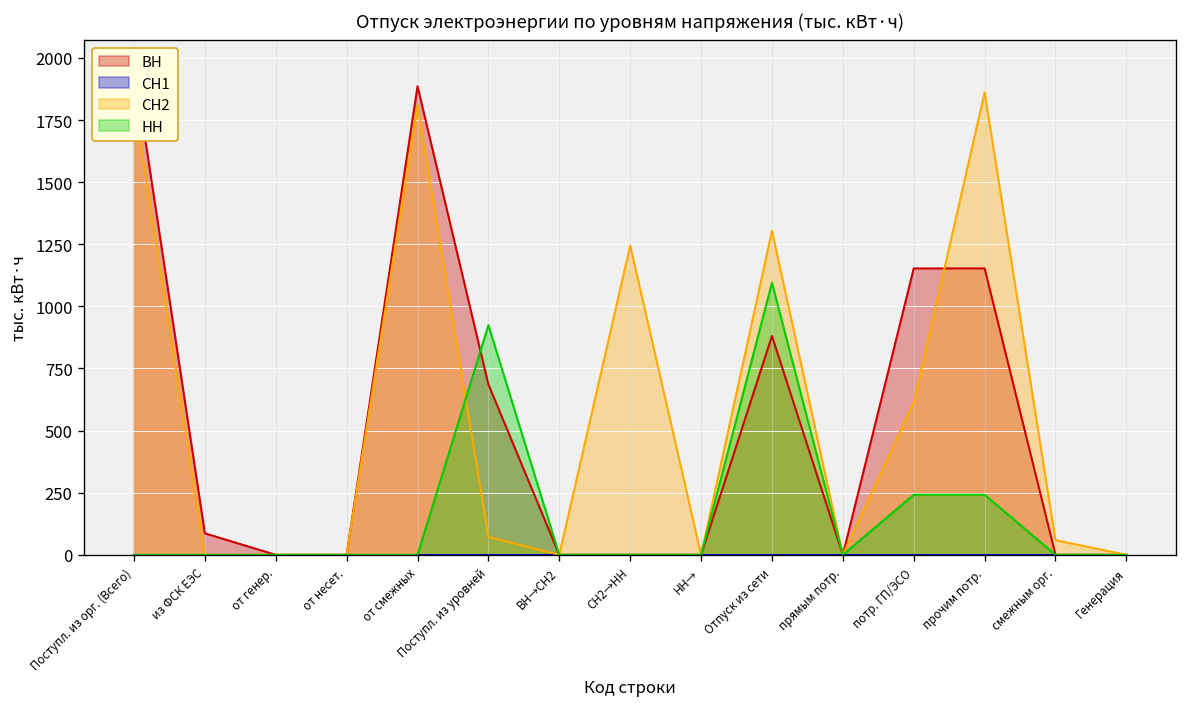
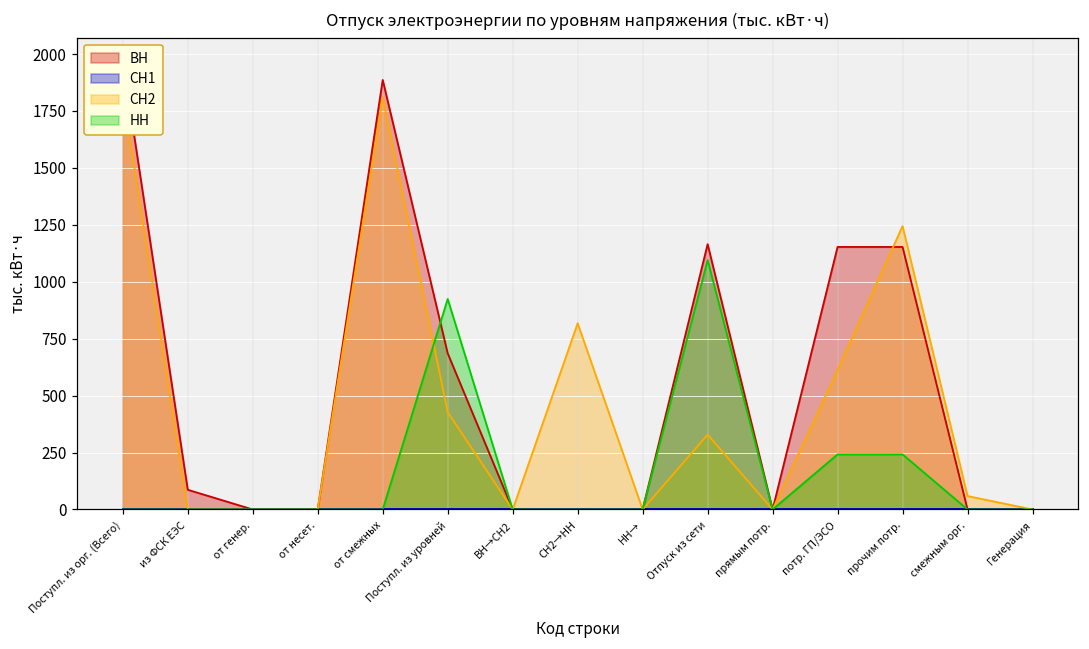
СН2, Поступл. из уровней: 70 -> 430
СН2, СН2→НН: 1250 -> 820
ВН, Отпуск из сети: 880 -> 1170
СН2, Отпуск из сети: 1300 -> 330
СН2, прочим потр.: 1860 -> 1240
